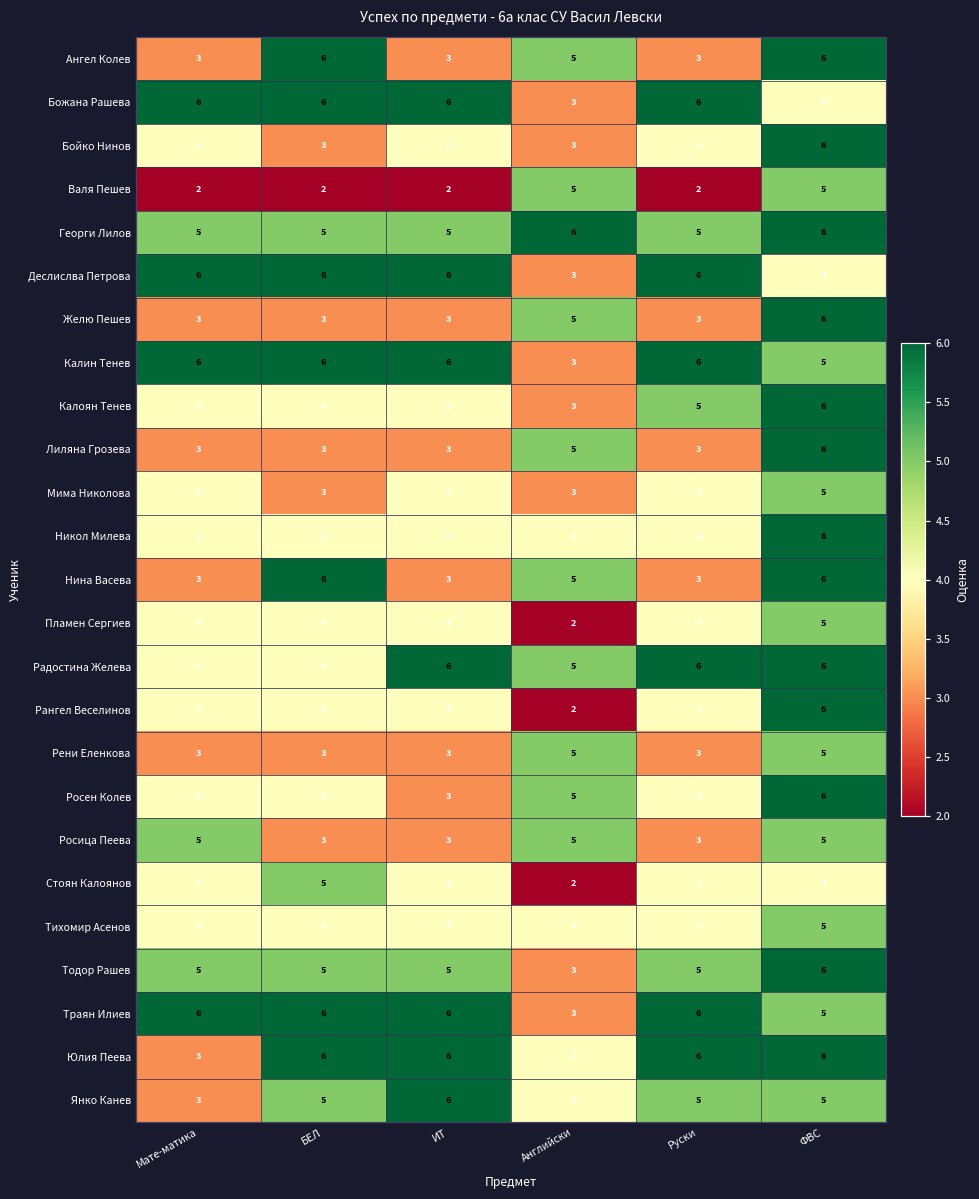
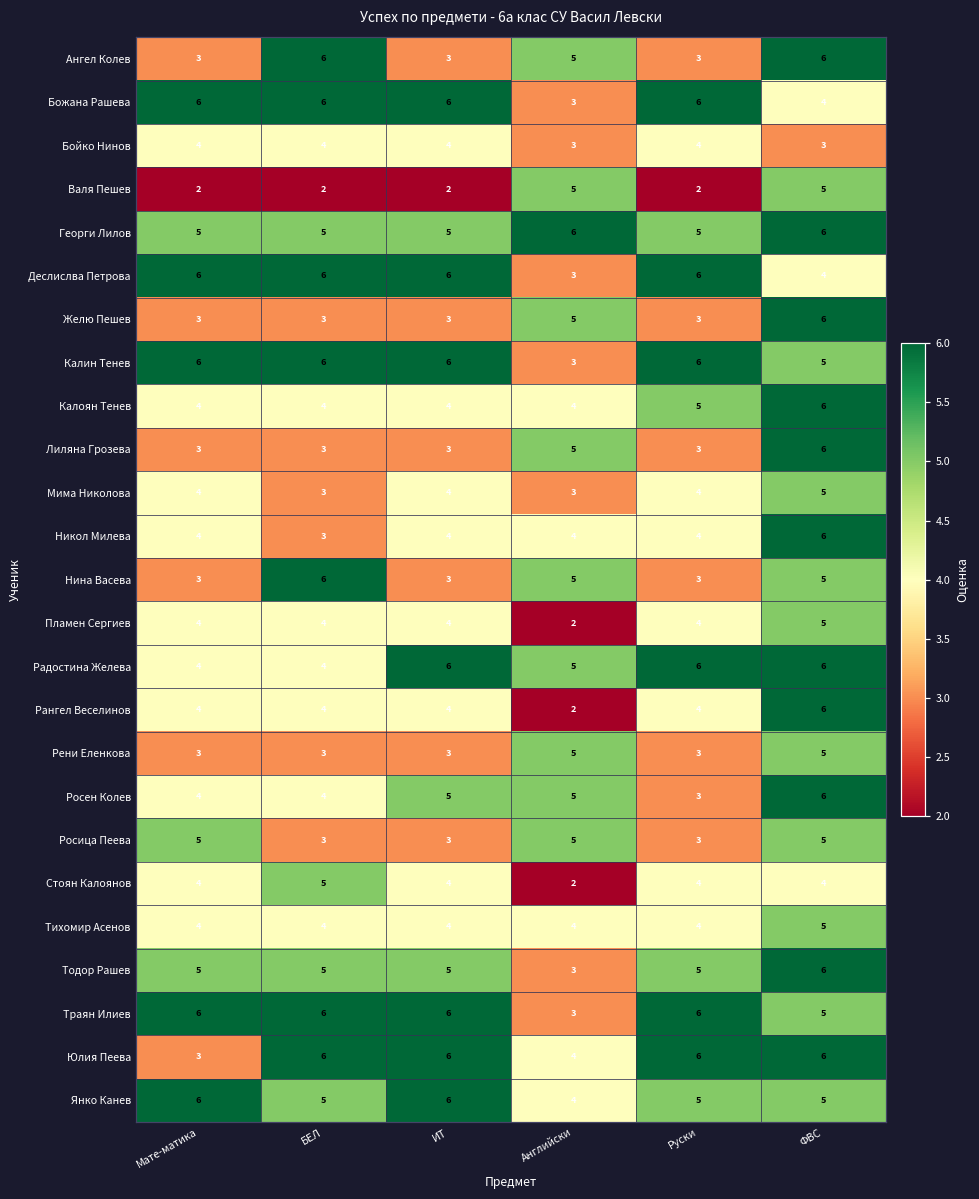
Бойко Нинов, БЕЛ: 3 -> 4
Бойко Нинов, ФВС: 6 -> 3
Калоян Тенев, Английски: 3 -> 4
Никол Милева, БЕЛ: 4 -> 3
Нина Васева, ФВС: 6 -> 5
Росен Колев, ИТ: 3 -> 5
Росен Колев, Руски: 4 -> 3
Янко Канев, Мате-матика: 3 -> 6
